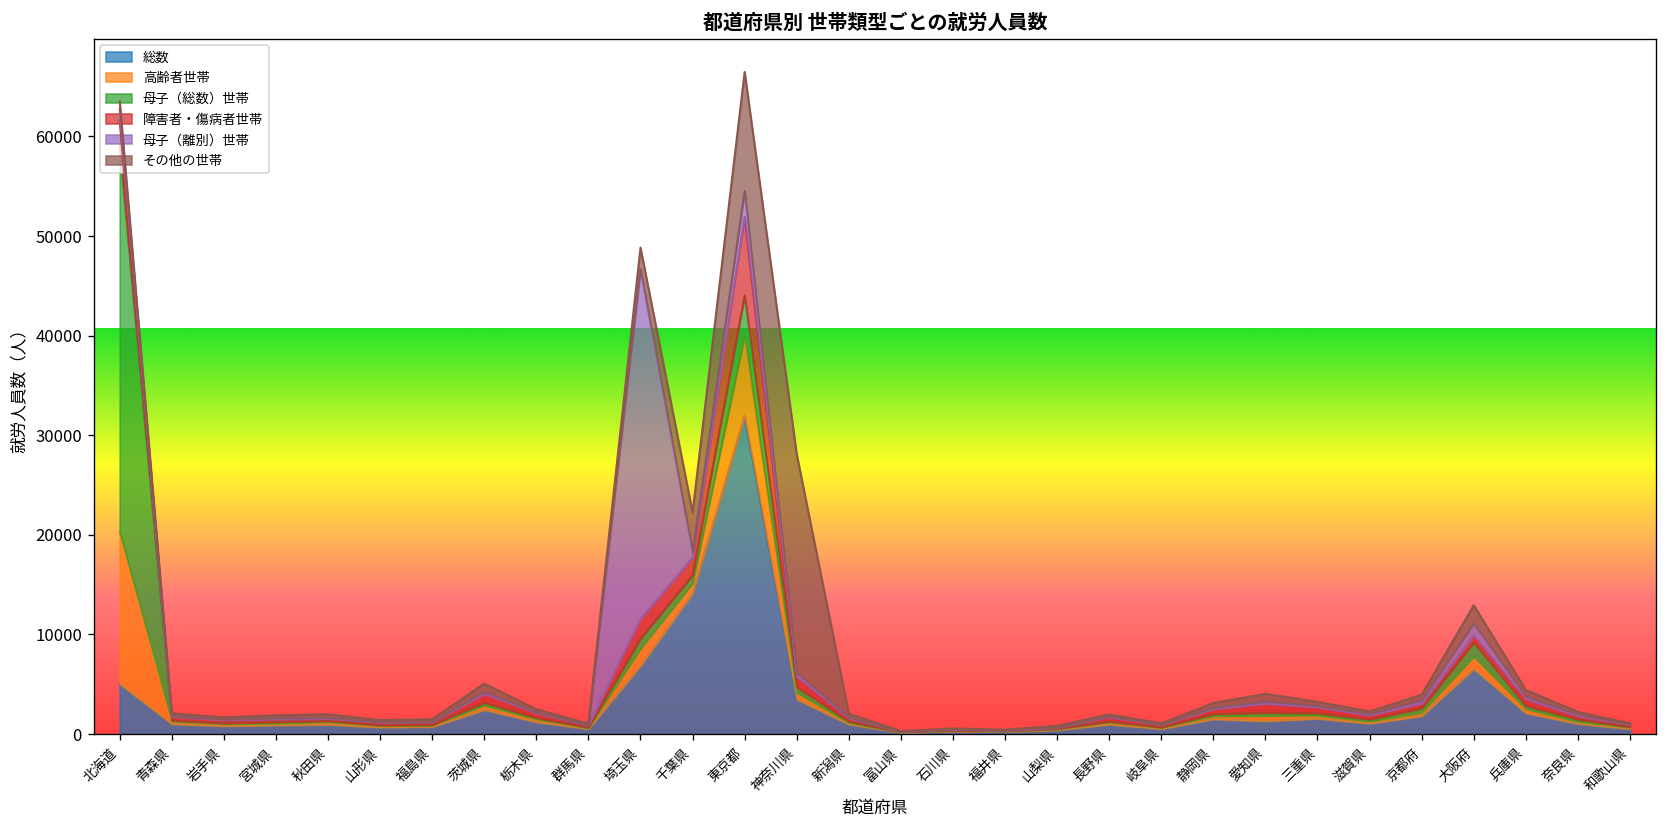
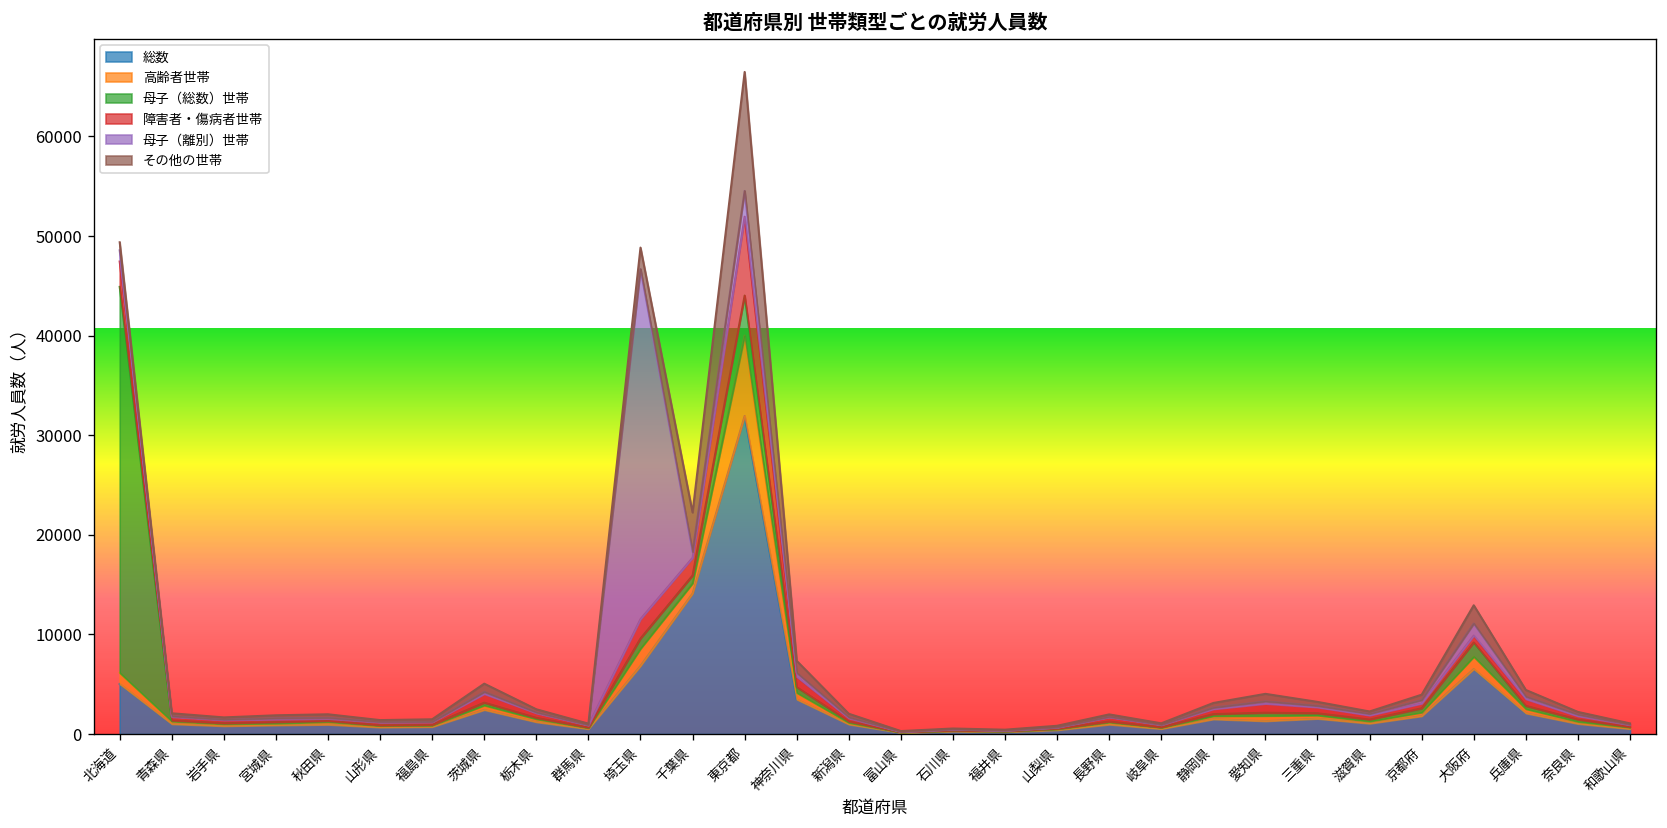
高齢者世帯, 北海道: 15000 -> 1000
その他の世帯, 神奈川県: 22000 -> 1000
